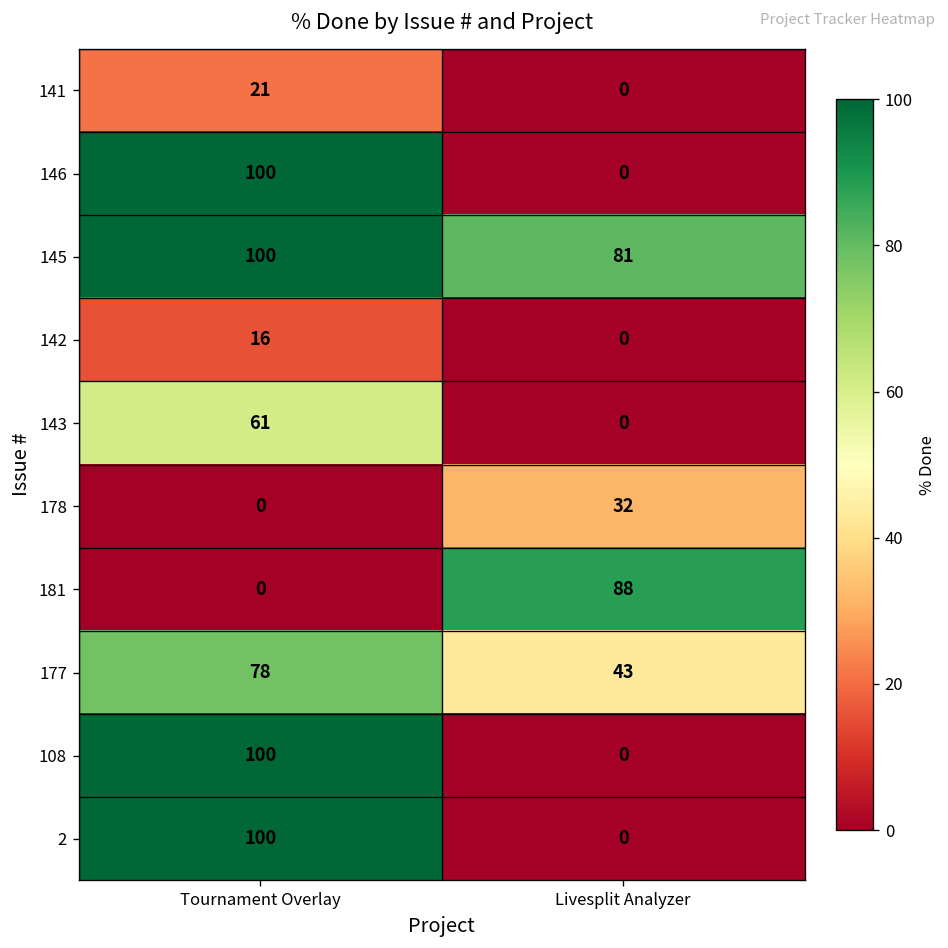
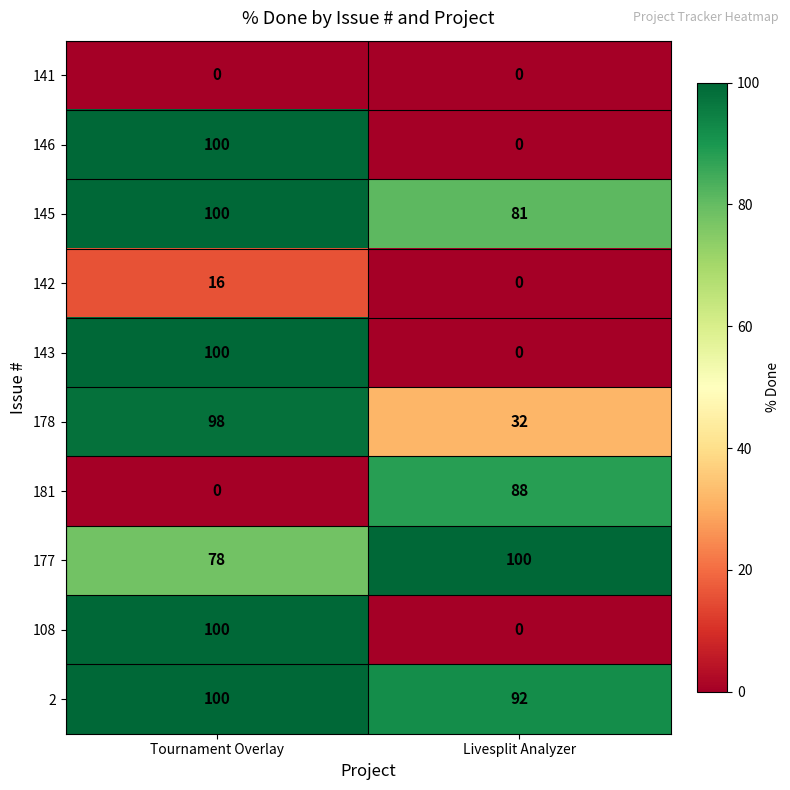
141, Tournament Overlay: 21 -> 0
143, Tournament Overlay: 61 -> 100
178, Tournament Overlay: 0 -> 98
177, Livesplit Analyzer: 43 -> 100
2, Livesplit Analyzer: 0 -> 92
